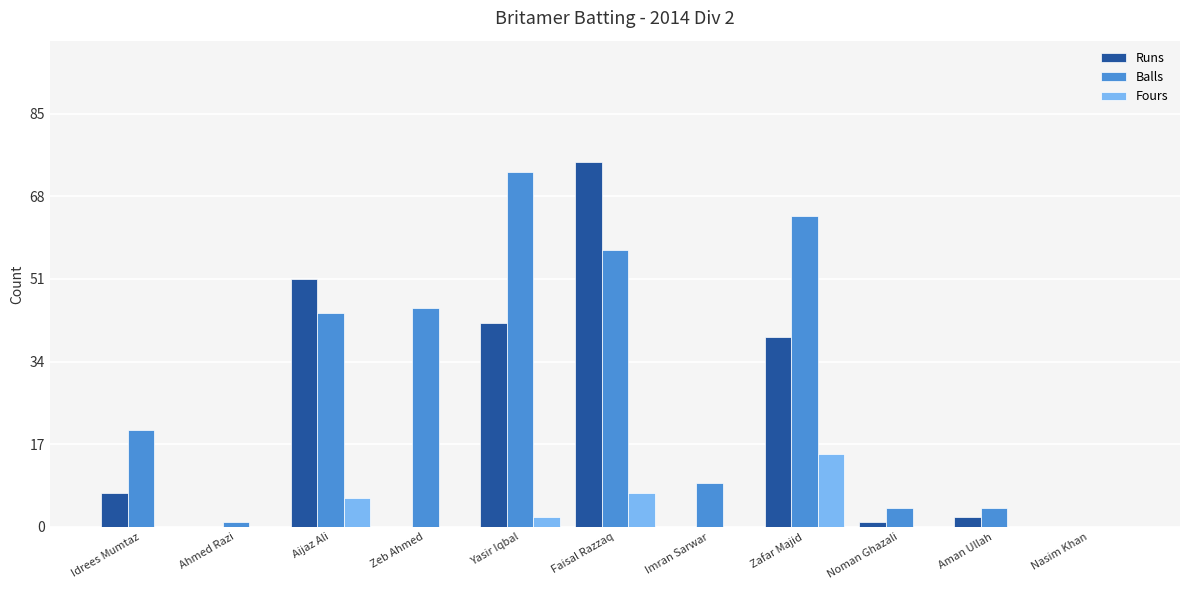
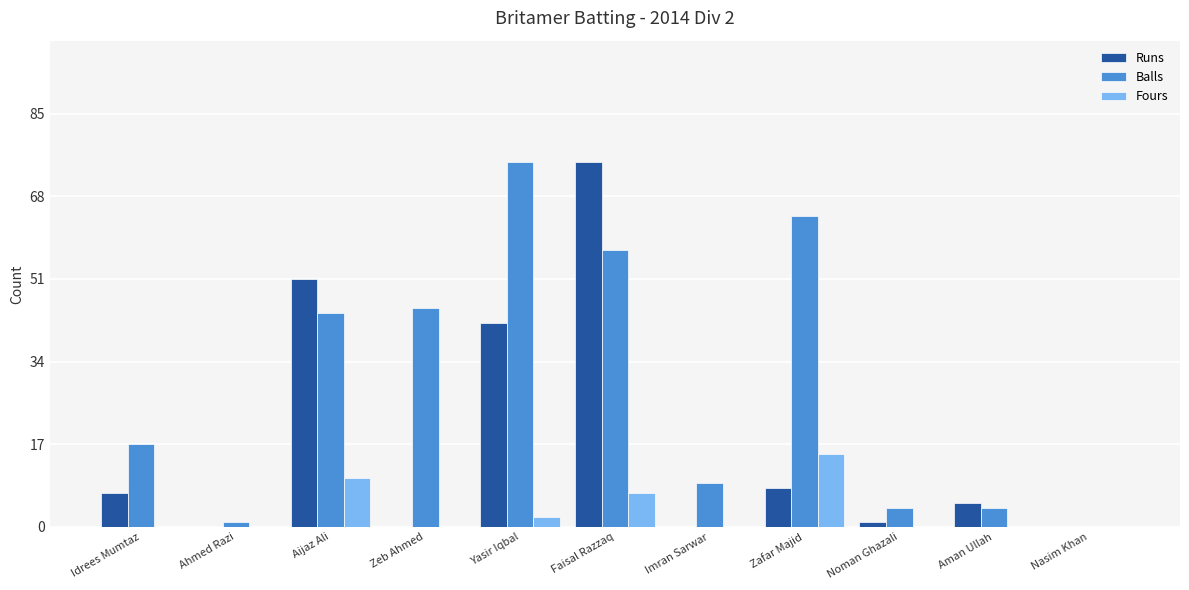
Balls, Idrees Mumtaz: 20 -> 17
Fours, Aijaz Ali: 6 -> 10
Balls, Yasir Iqbal: 73 -> 75
Runs, Zafar Majid: 39 -> 8
Runs, Aman Ullah: 2 -> 5
